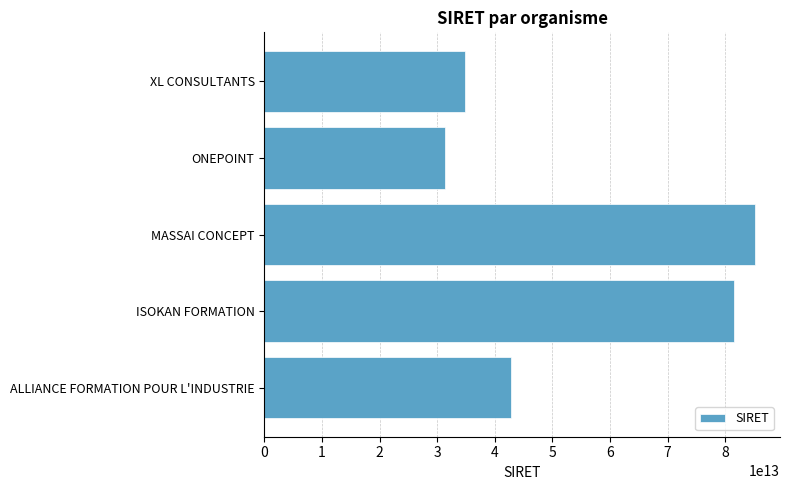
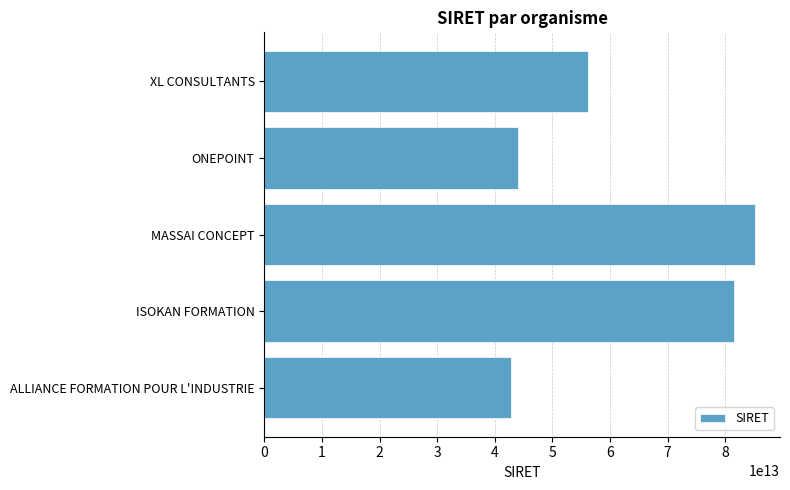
XL CONSULTANTS: 35000000000000 -> 56000000000000
ONEPOINT: 31000000000000 -> 44000000000000
